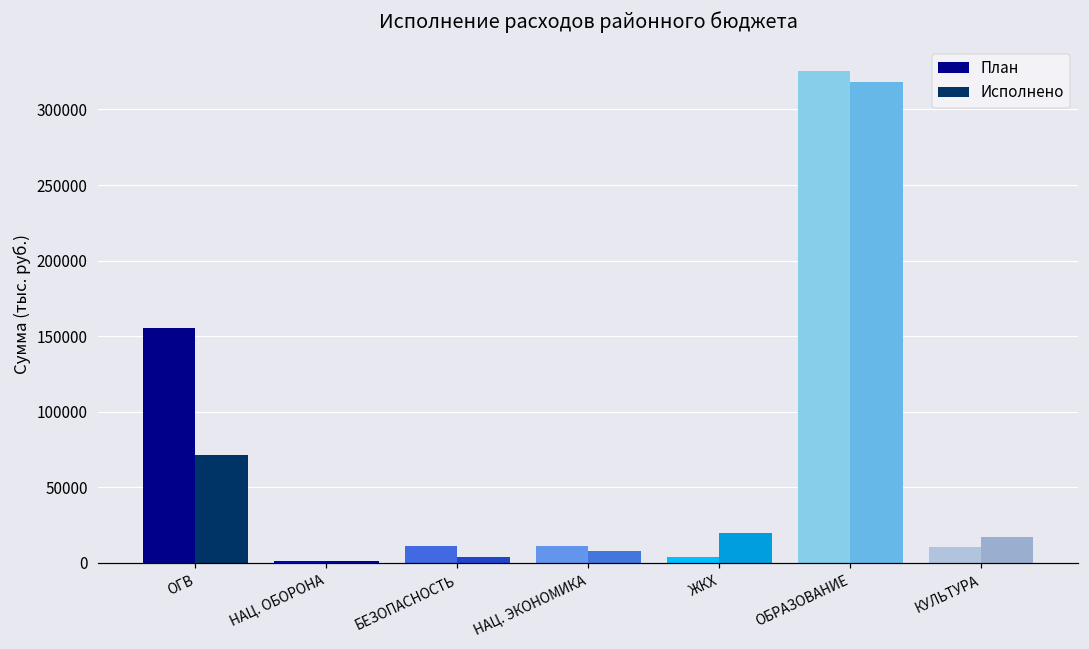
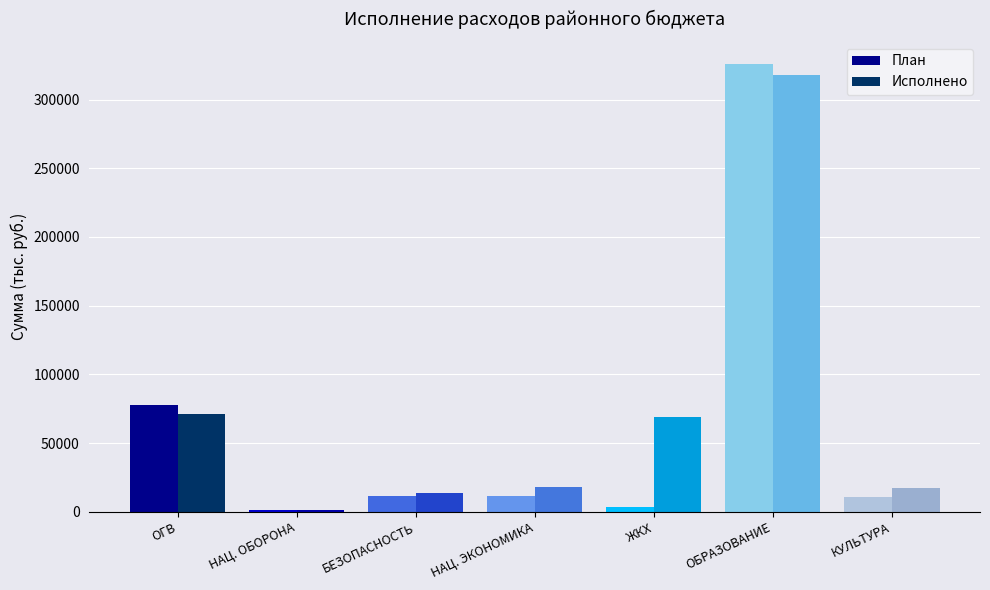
План, ОГВ: 155000 -> 78000
Исполнено, БЕЗОПАСНОСТЬ: 4000 -> 13000
Исполнено, НАЦ. ЭКОНОМИКА: 8000 -> 18000
Исполнено, ЖКХ: 20000 -> 69000
